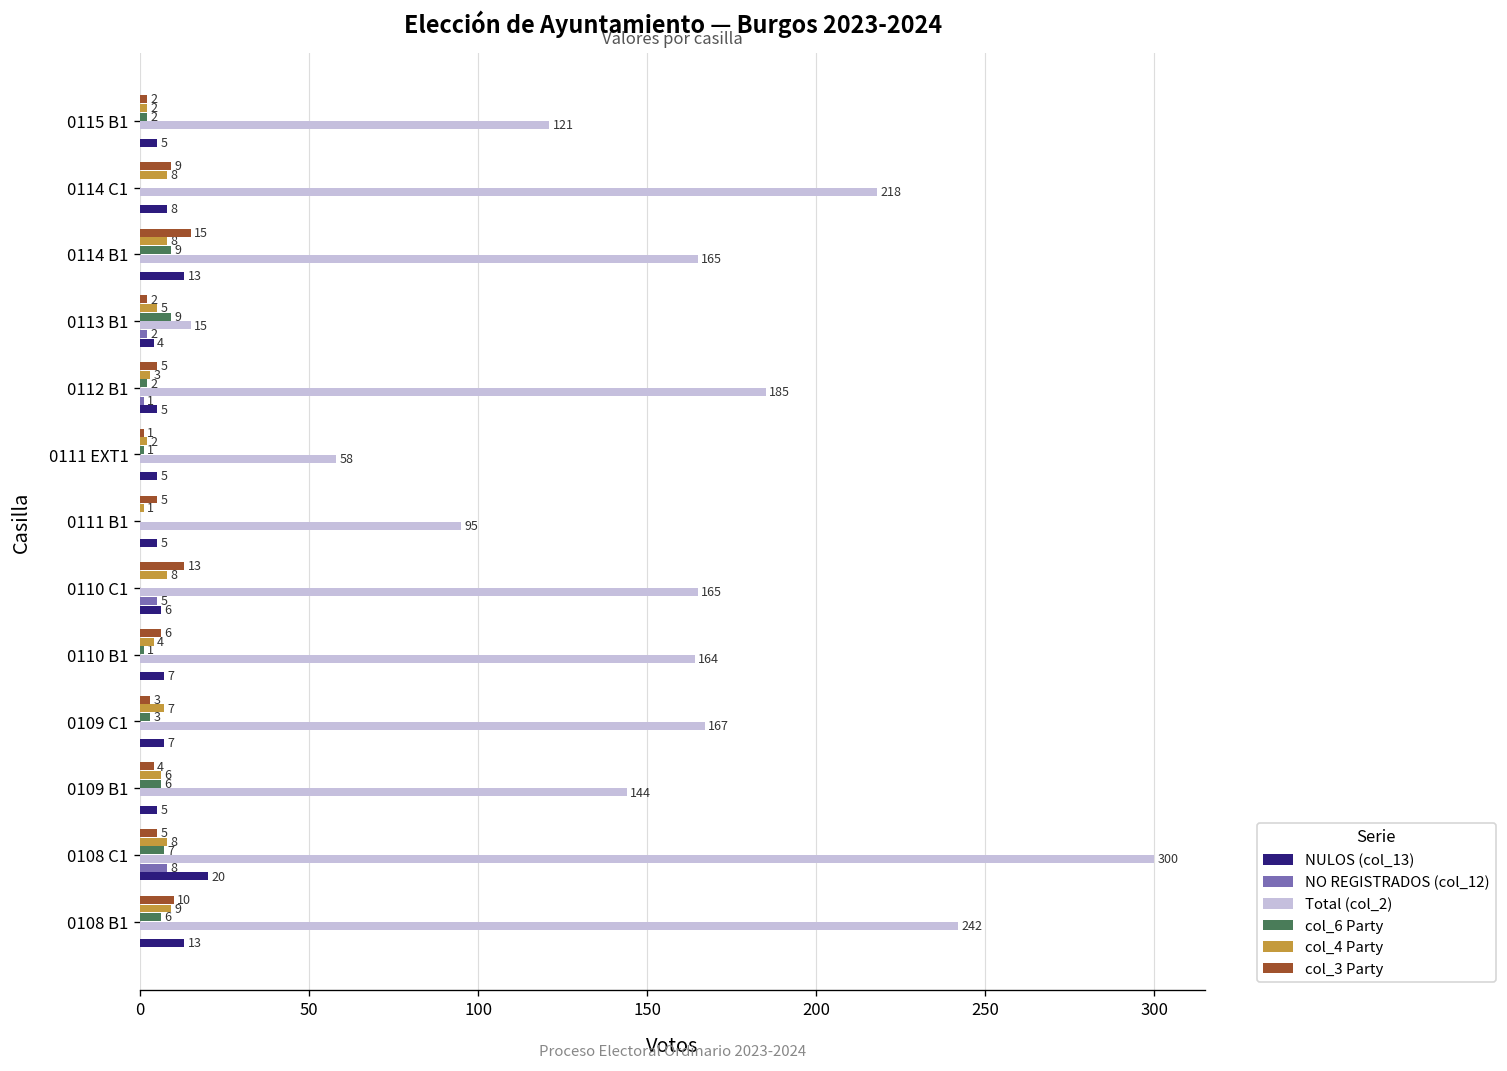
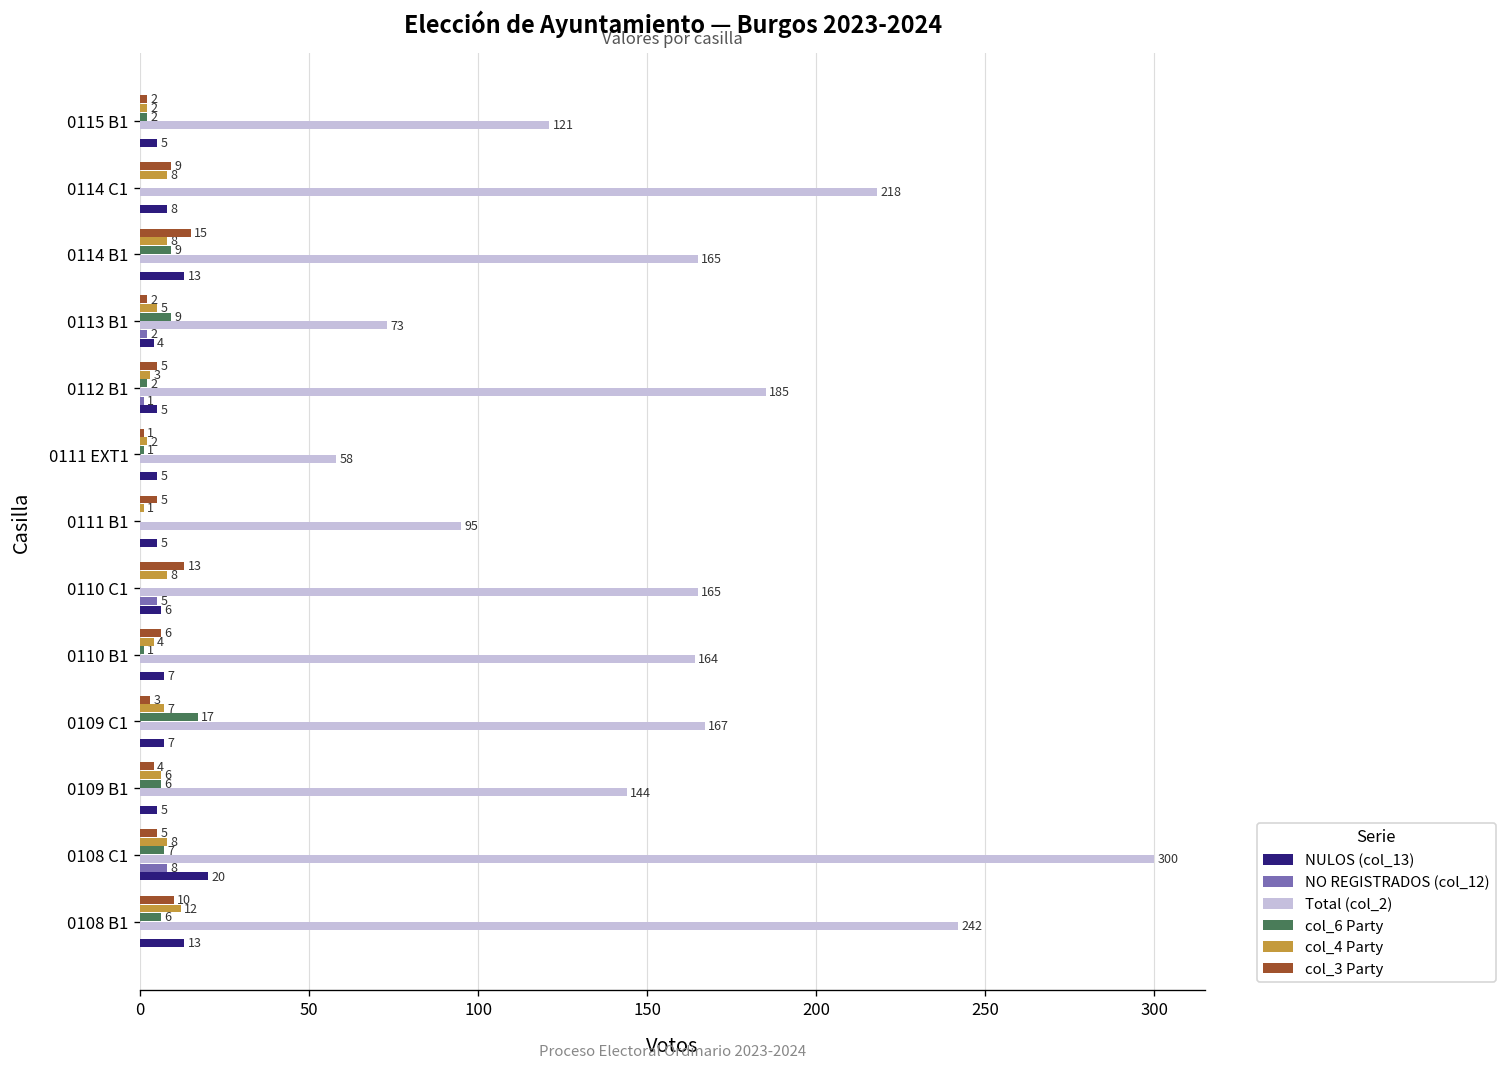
Total (col_2), 0113 B1: 15 -> 73
col_6 Party, 0109 C1: 3 -> 17
col_4 Party, 0108 B1: 9 -> 12
